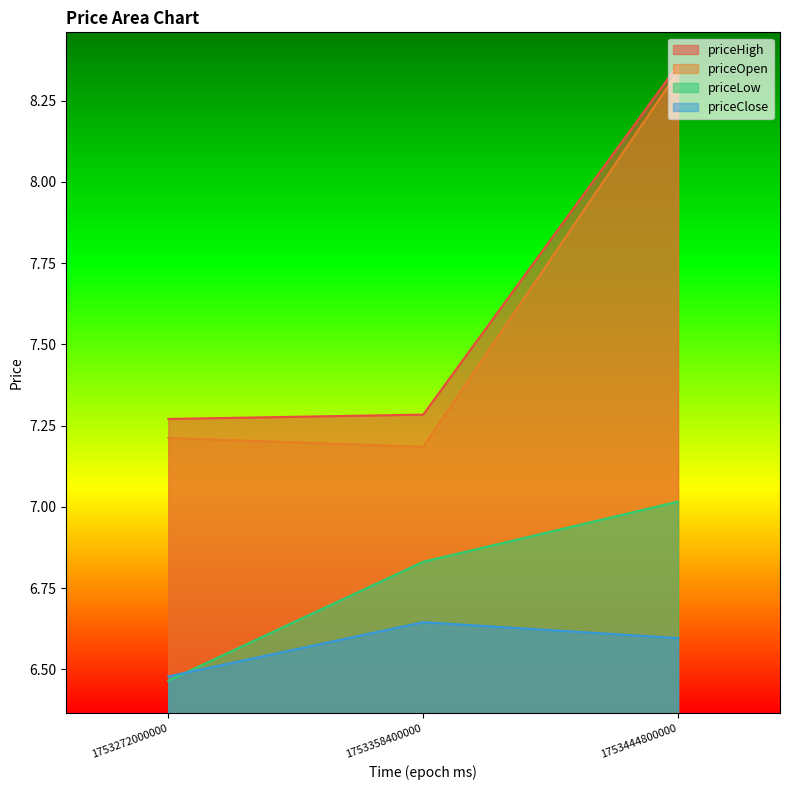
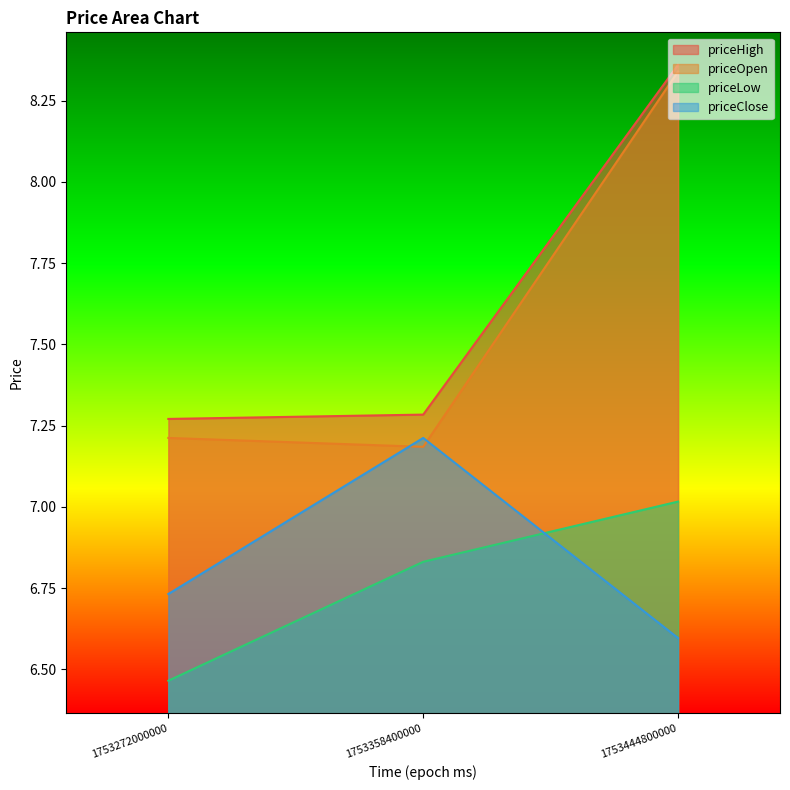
priceClose, 1753272000000: 6.48 -> 6.73
priceClose, 1753358400000: 6.65 -> 7.21
